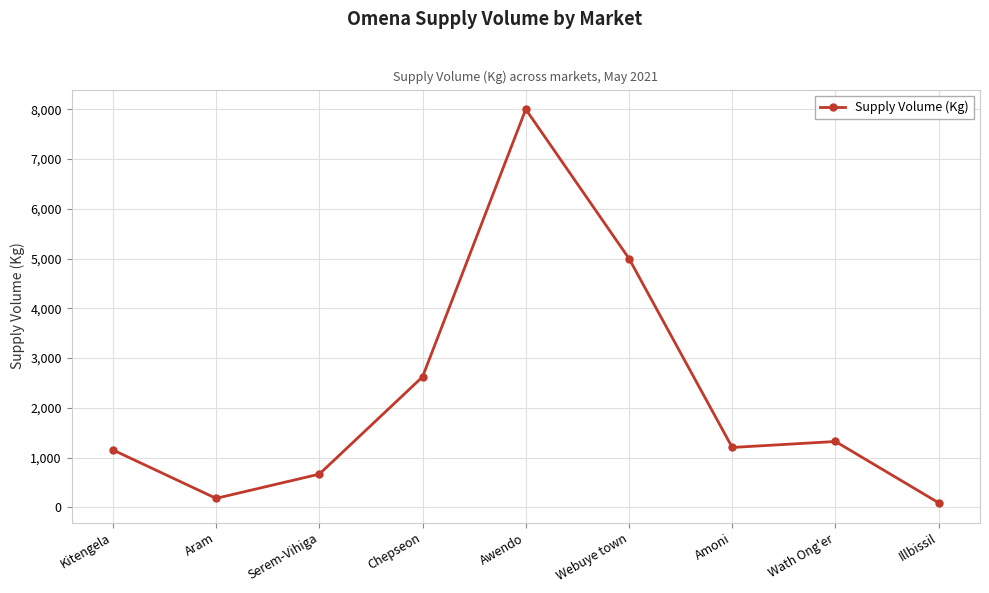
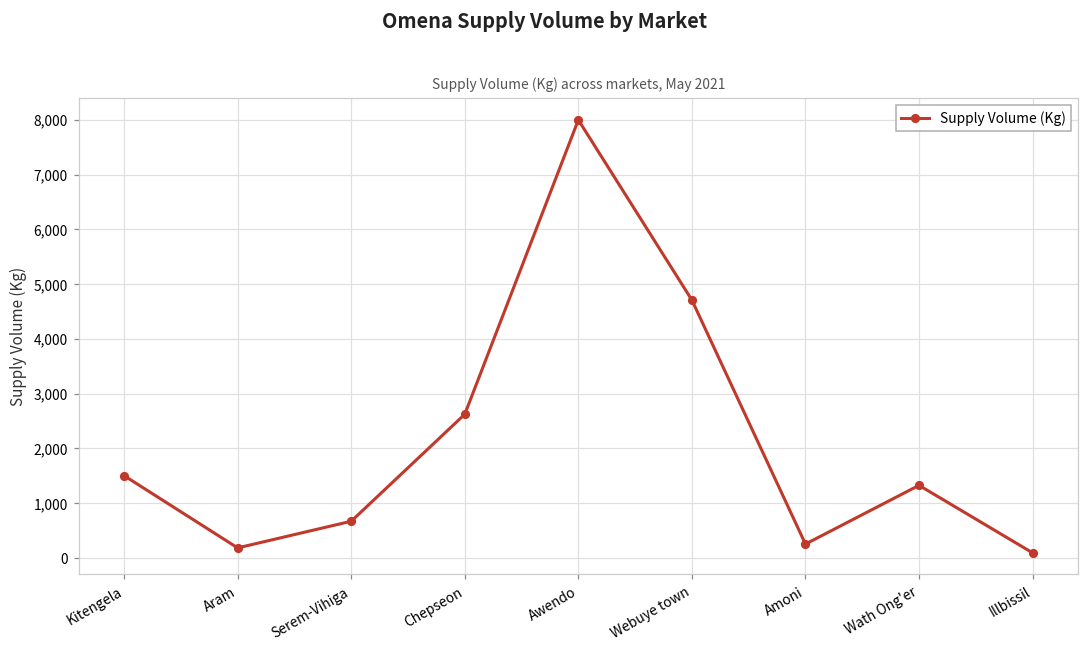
Kitengela: 1,200 -> 1,500
Webuye town: 5,000 -> 4,700
Amoni: 1,200 -> 300
